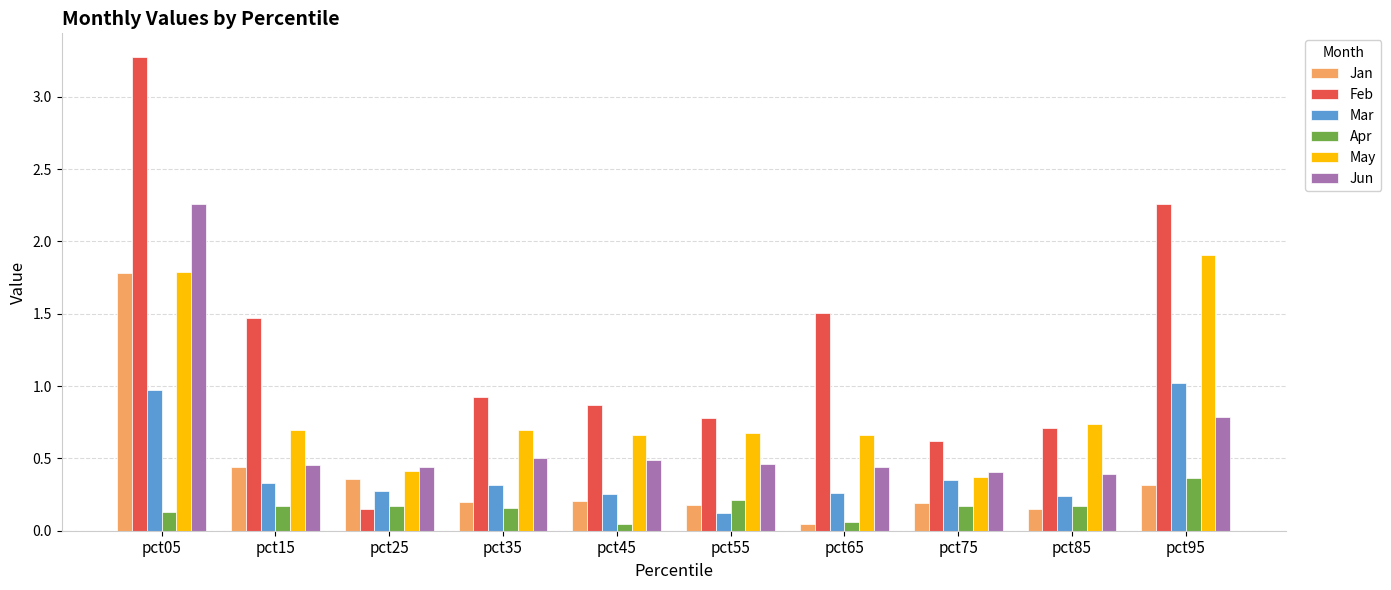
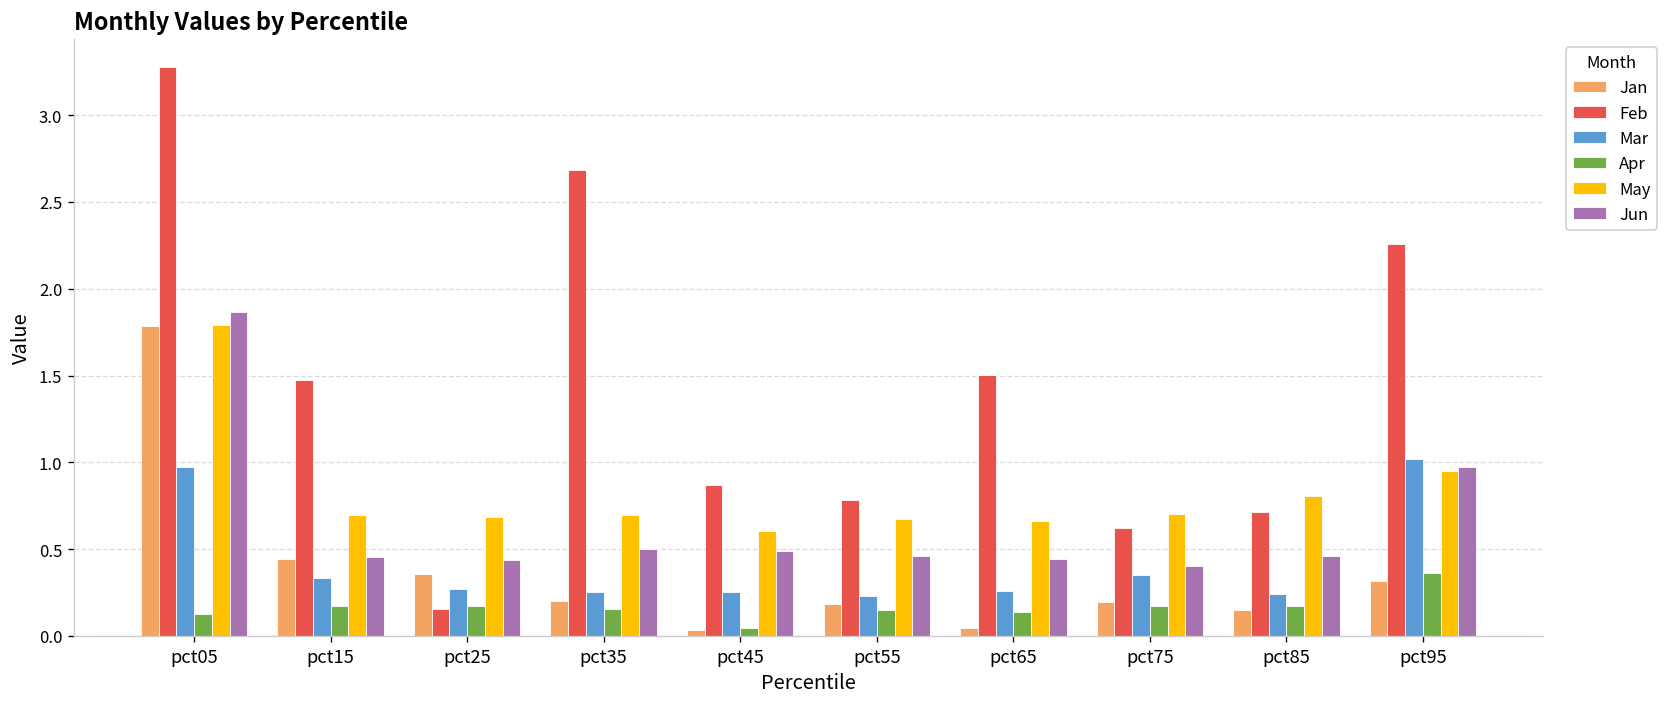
Jun, pct05: 2.26 -> 1.87
May, pct25: 0.42 -> 0.69
Feb, pct35: 0.93 -> 2.69
Mar, pct35: 0.32 -> 0.25
Jan, pct45: 0.21 -> 0.03
May, pct45: 0.66 -> 0.60
Mar, pct55: 0.12 -> 0.23
Apr, pct55: 0.21 -> 0.15
Apr, pct65: 0.06 -> 0.14
May, pct75: 0.37 -> 0.70
May, pct85: 0.74 -> 0.81
Jun, pct85: 0.39 -> 0.46
May, pct95: 1.91 -> 0.95
Jun, pct95: 0.79 -> 0.97
